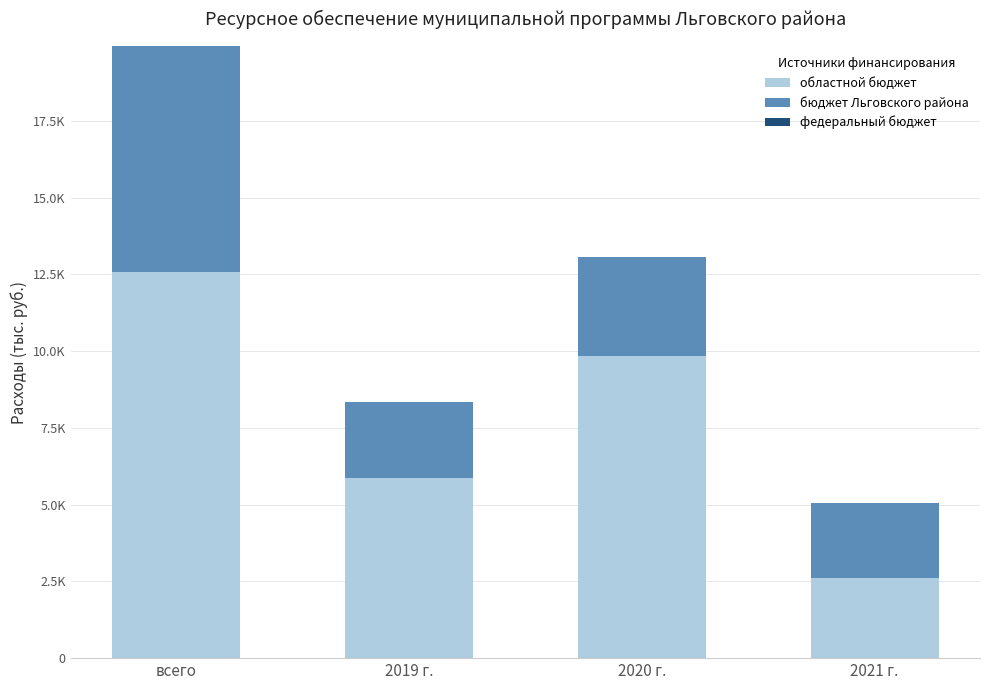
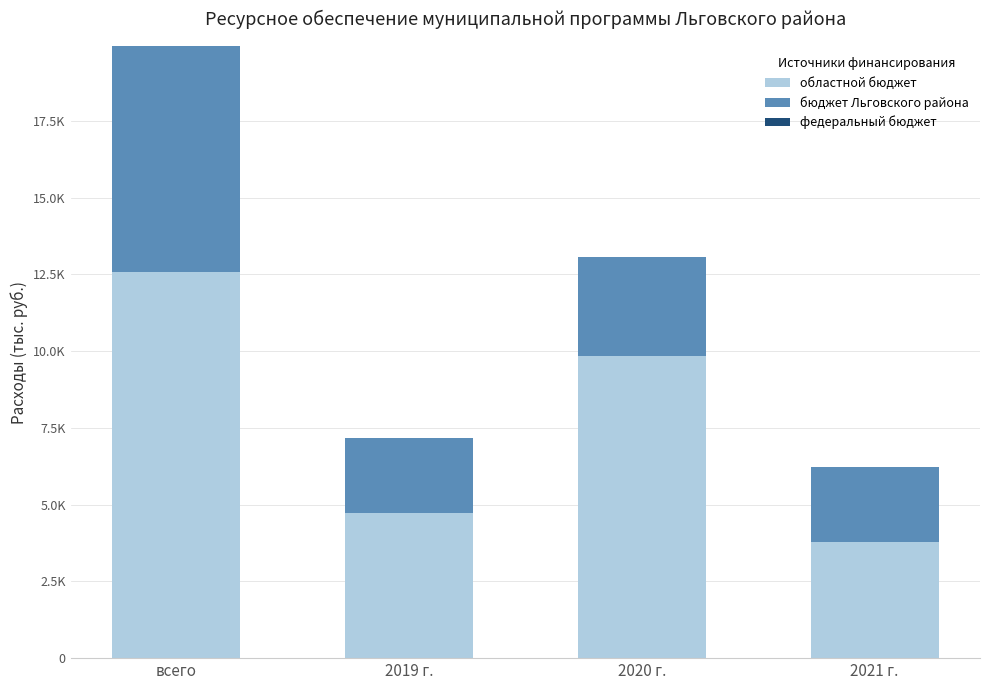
областной бюджет, 2019 г.: 5900 -> 4700
областной бюджет, 2021 г.: 2600 -> 3800
